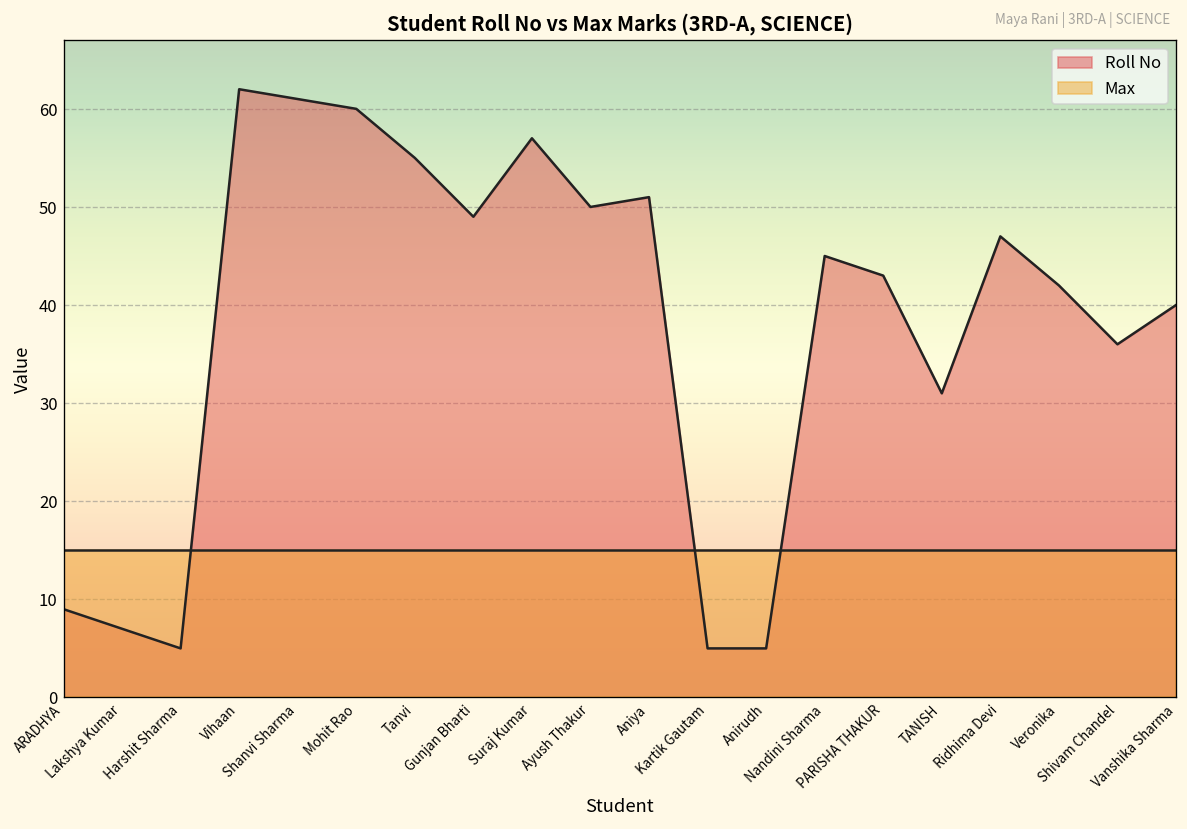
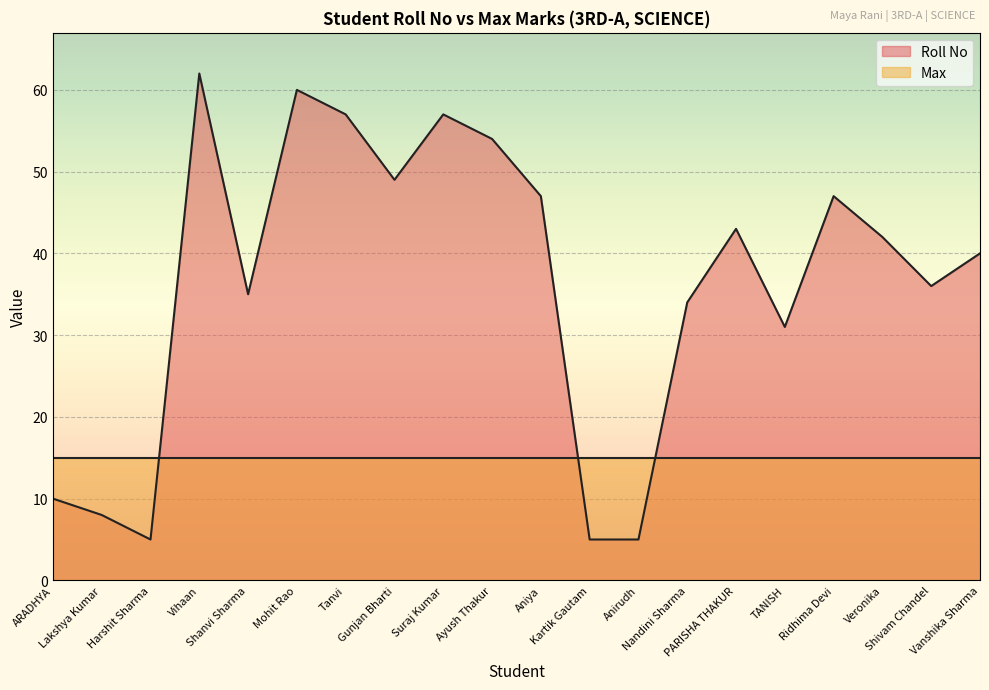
Roll No, ARADHYA: 9 -> 10
Roll No, Lakshya Kumar: 7 -> 8
Roll No, Shanvi Sharma: 61 -> 35
Roll No, Tanvi: 55 -> 57
Roll No, Ayush Thakur: 50 -> 54
Roll No, Aniya: 51 -> 47
Roll No, Nandini Sharma: 45 -> 34
